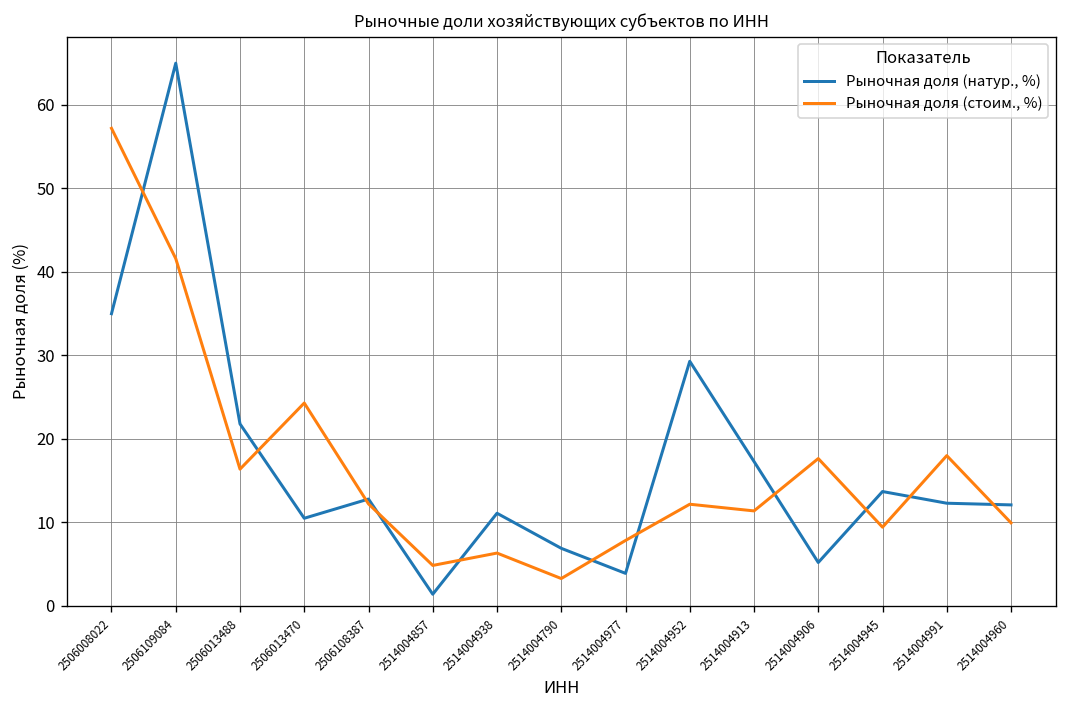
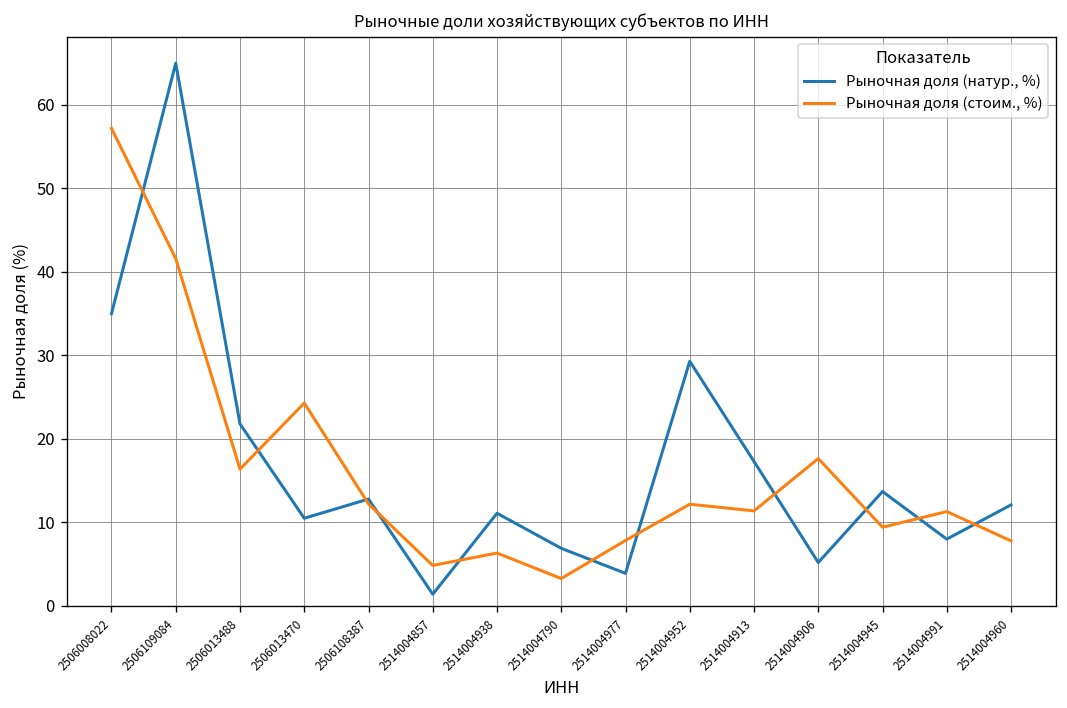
Рыночная доля (натур., %), 2514004991: 12 -> 8
Рыночная доля (стоим., %), 2514004991: 18 -> 11
Рыночная доля (стоим., %), 2514004960: 10 -> 8
